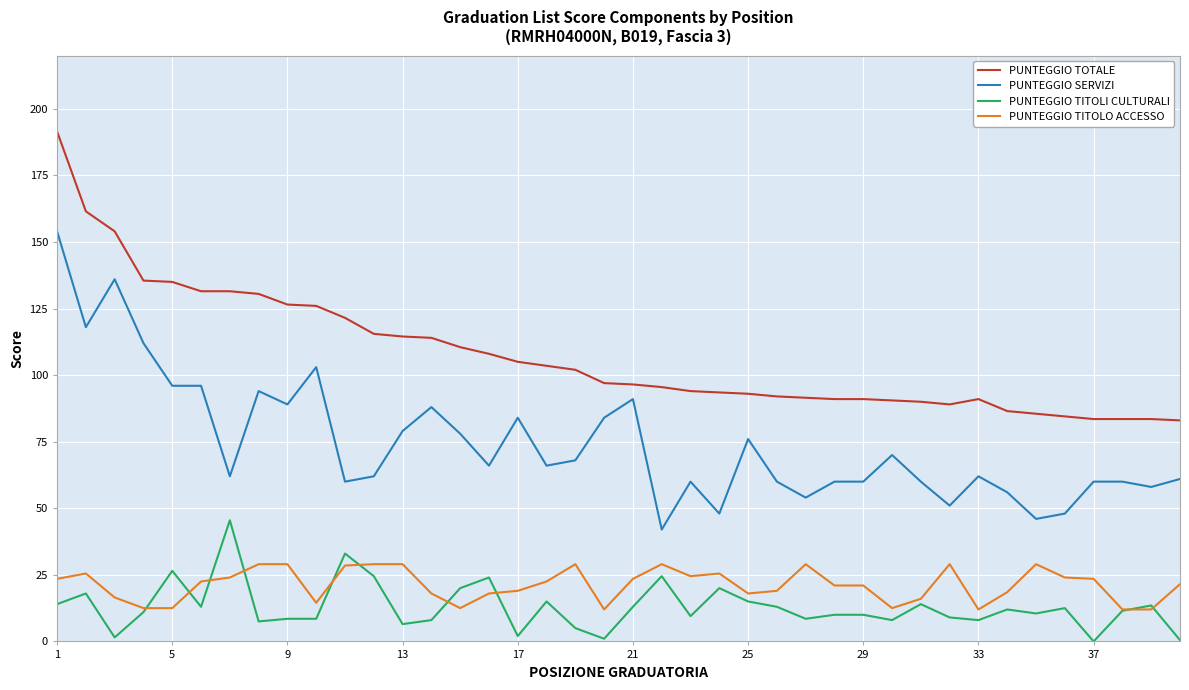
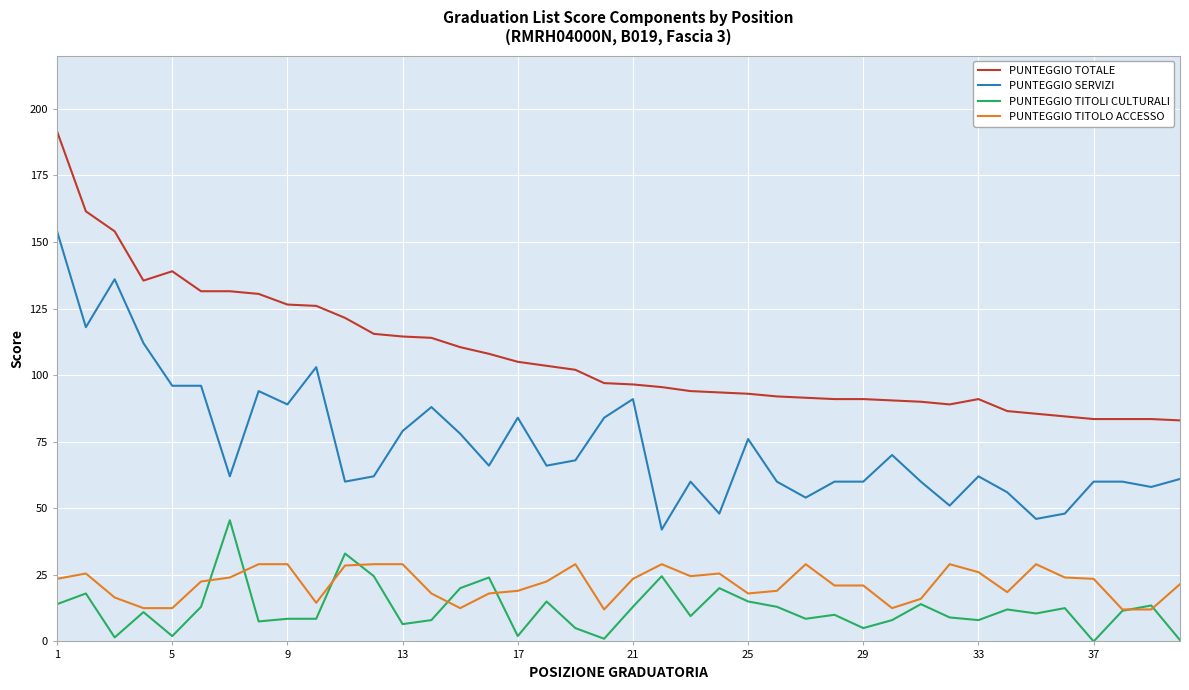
PUNTEGGIO TOTALE, 5: 135 -> 139
PUNTEGGIO TITOLI CULTURALI, 5: 27 -> 2
PUNTEGGIO TITOLI CULTURALI, 29: 10 -> 5
PUNTEGGIO TITOLO ACCESSO, 33: 12 -> 26
